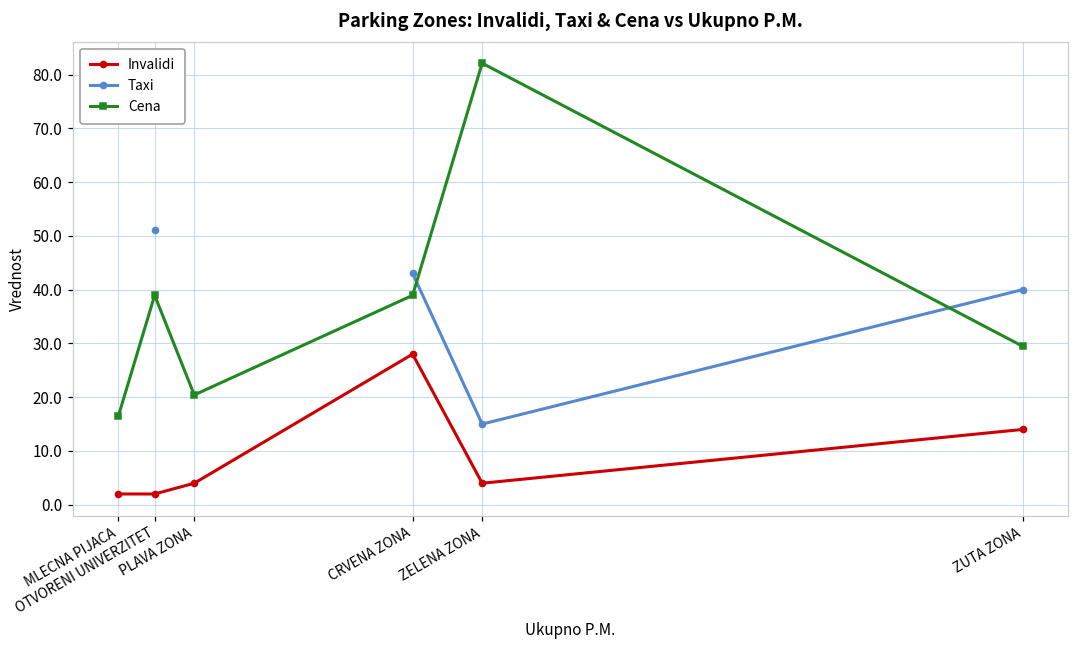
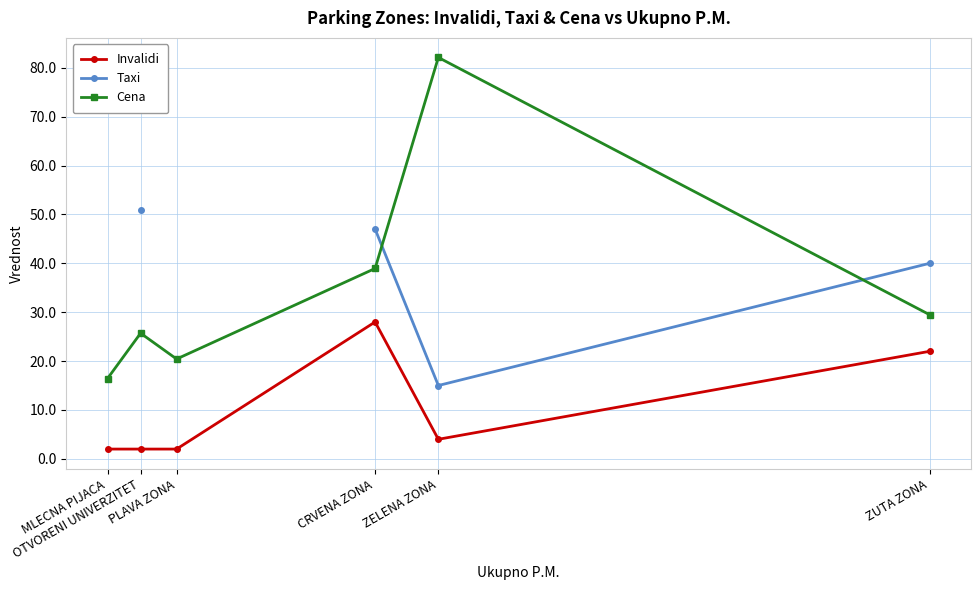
Cena, OTVORENI UNIVERZITET: 39 -> 26
Invalidi, PLAVA ZONA: 4 -> 2
Taxi, CRVENA ZONA: 43 -> 47
Invalidi, ZUTA ZONA: 14 -> 22
